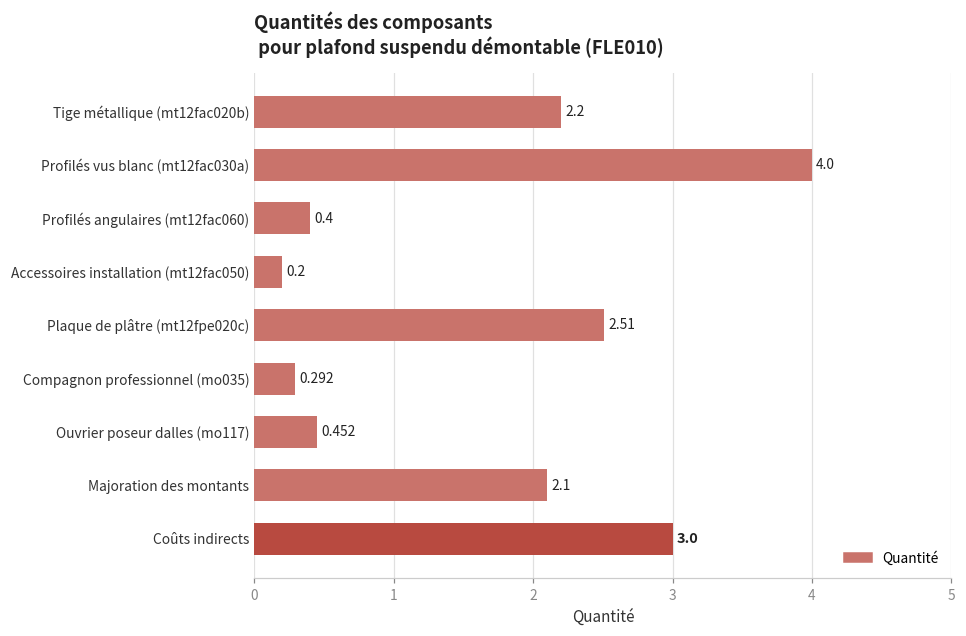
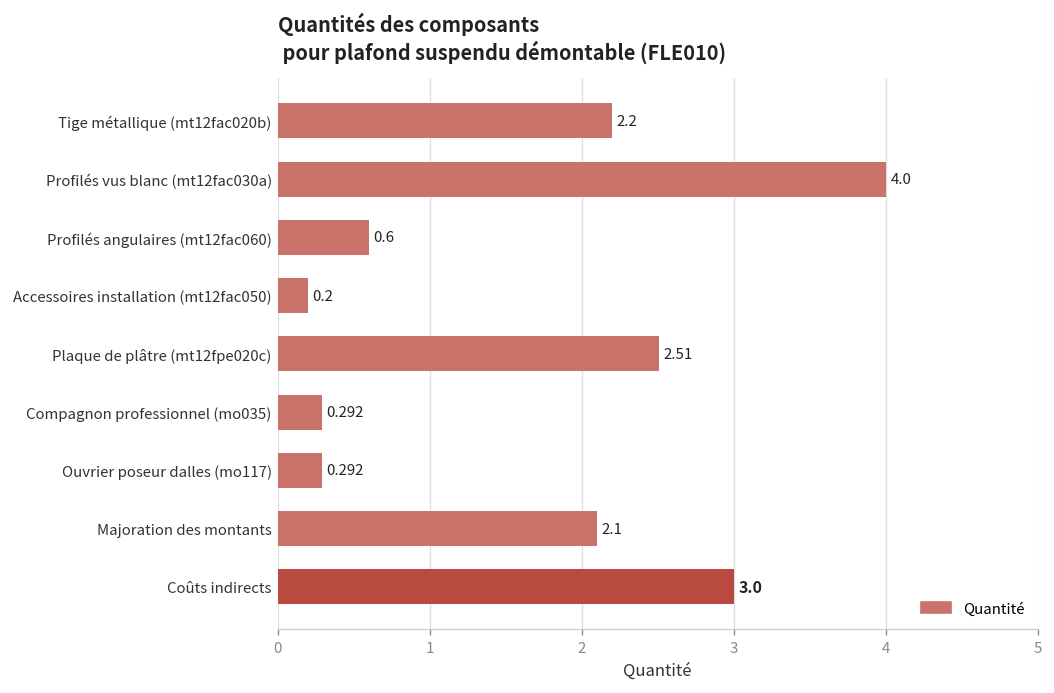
Profilés angulaires (mt12fac060): 0.4 -> 0.6
Ouvrier poseur dalles (mo117): 0.452 -> 0.292
